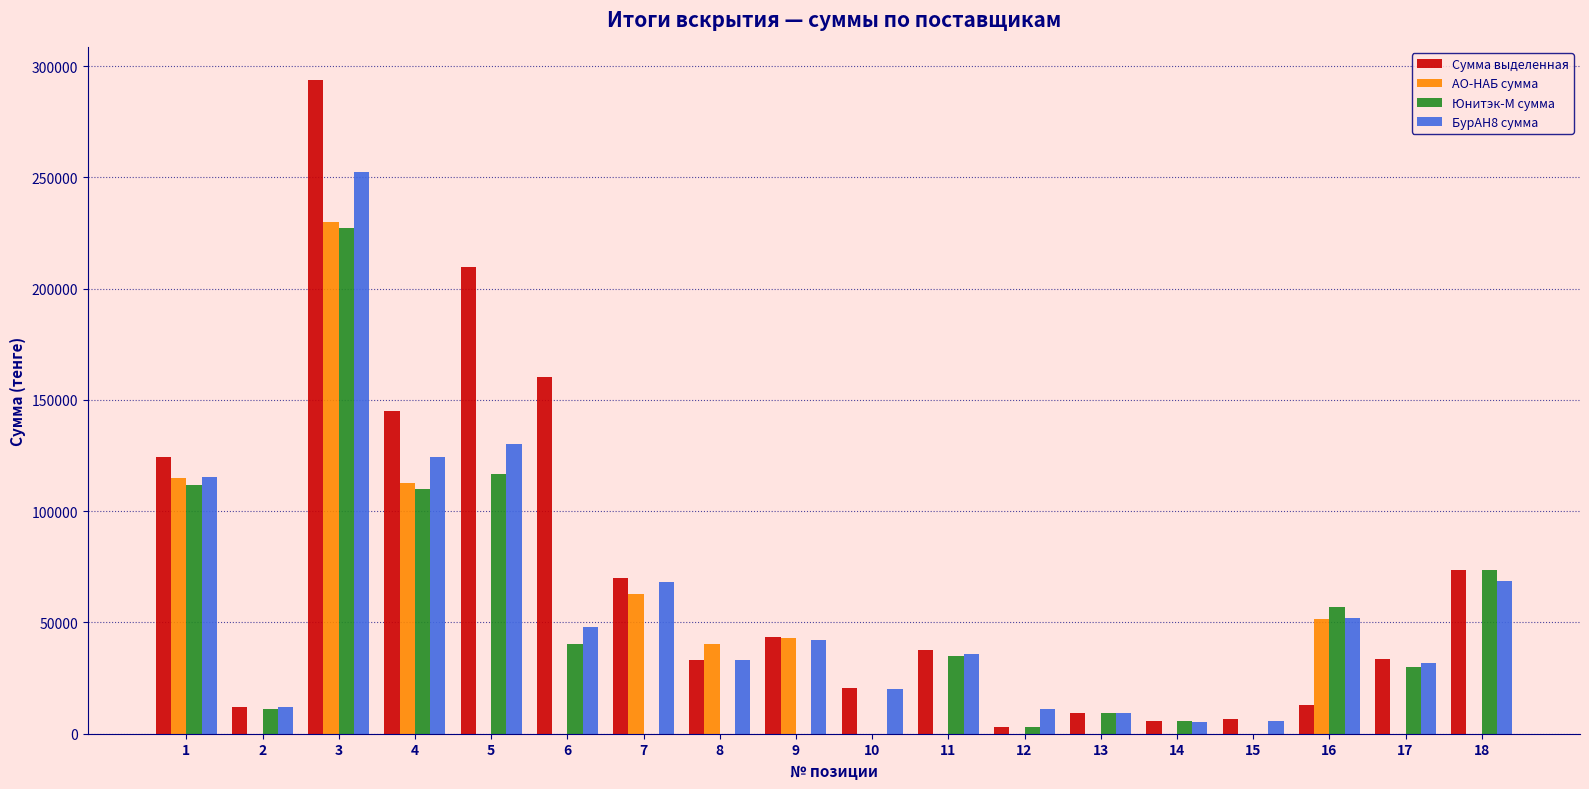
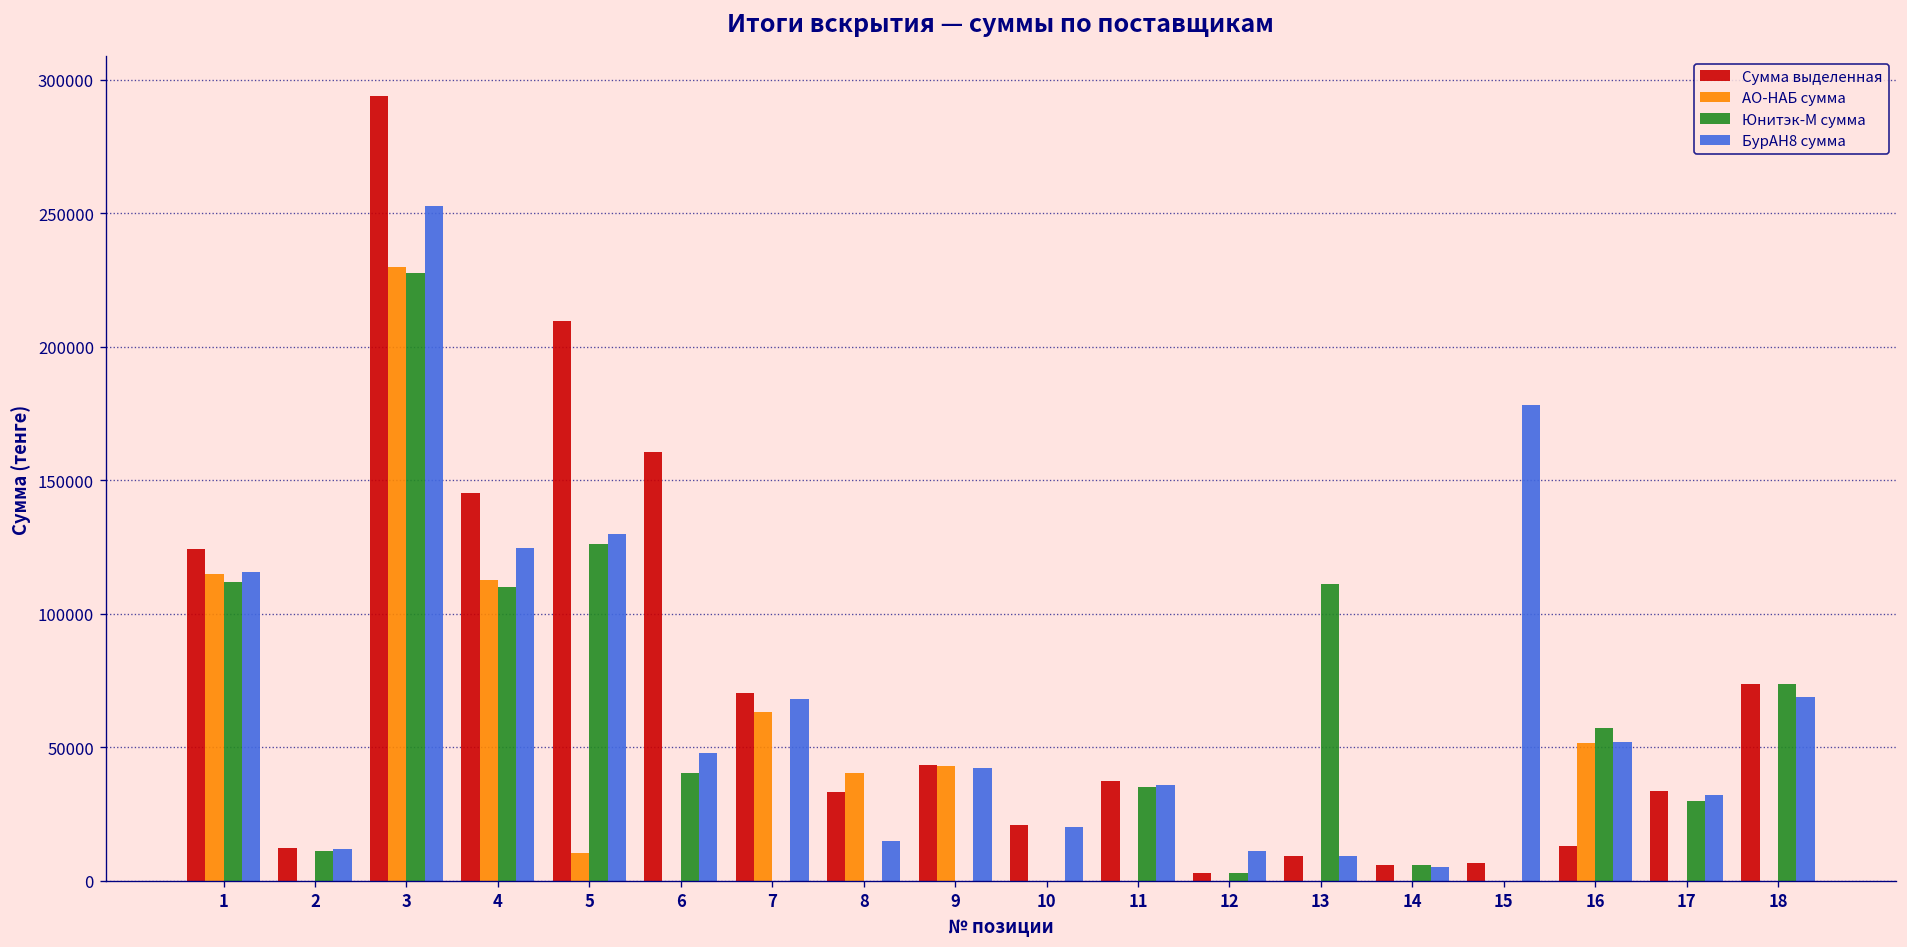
АО-НАБ сумма, 5: 0 -> 10000
Юнитэк-М сумма, 5: 117000 -> 126000
БурАН8 сумма, 8: 33000 -> 15000
Юнитэк-М сумма, 13: 9000 -> 111000
БурАН8 сумма, 15: 6000 -> 178000
